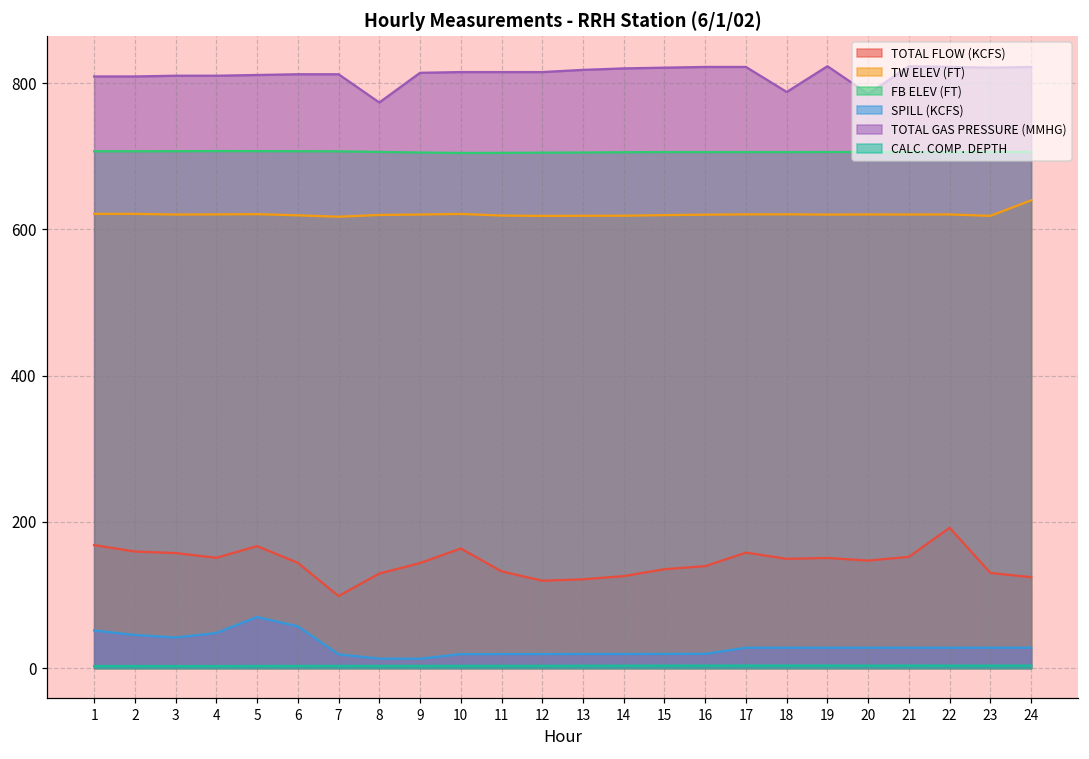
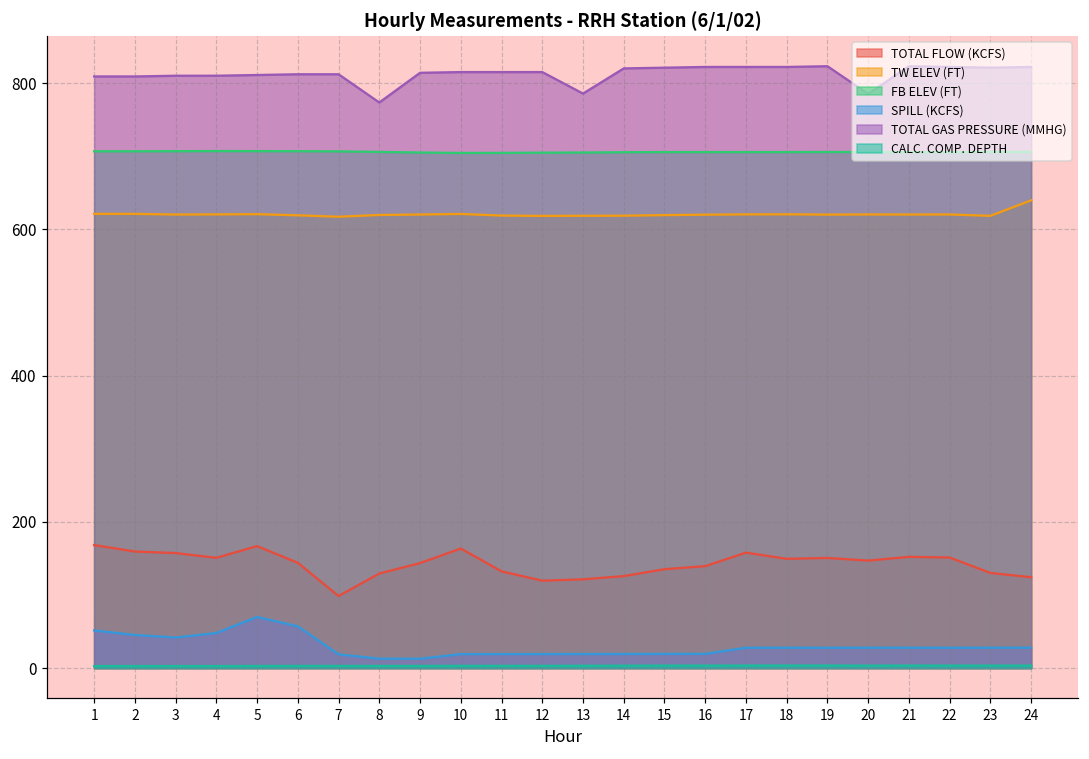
TOTAL GAS PRESSURE (MMHG), 13: 820 -> 790
TOTAL GAS PRESSURE (MMHG), 18: 790 -> 820
TOTAL FLOW (KCFS), 22: 190 -> 150
